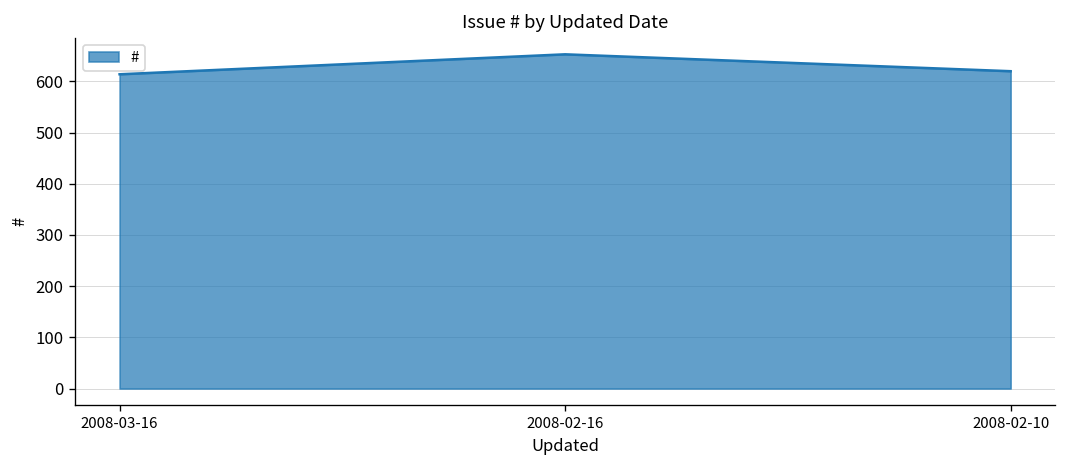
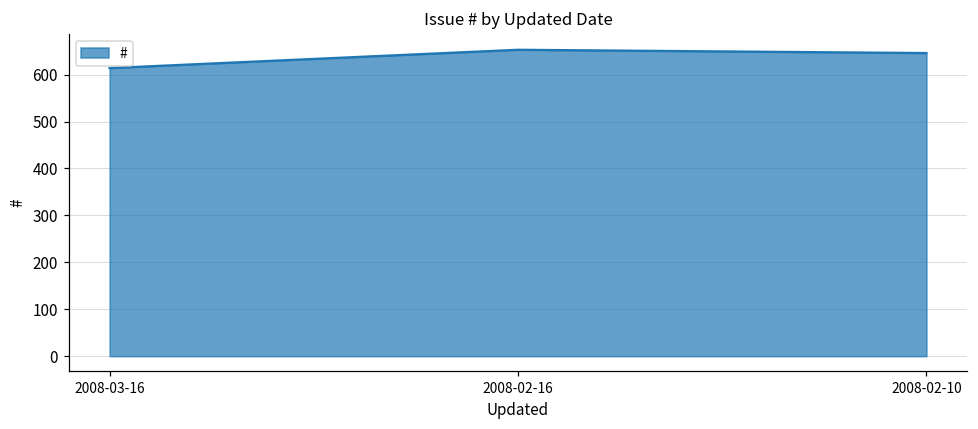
2008-02-10: 620 -> 650
